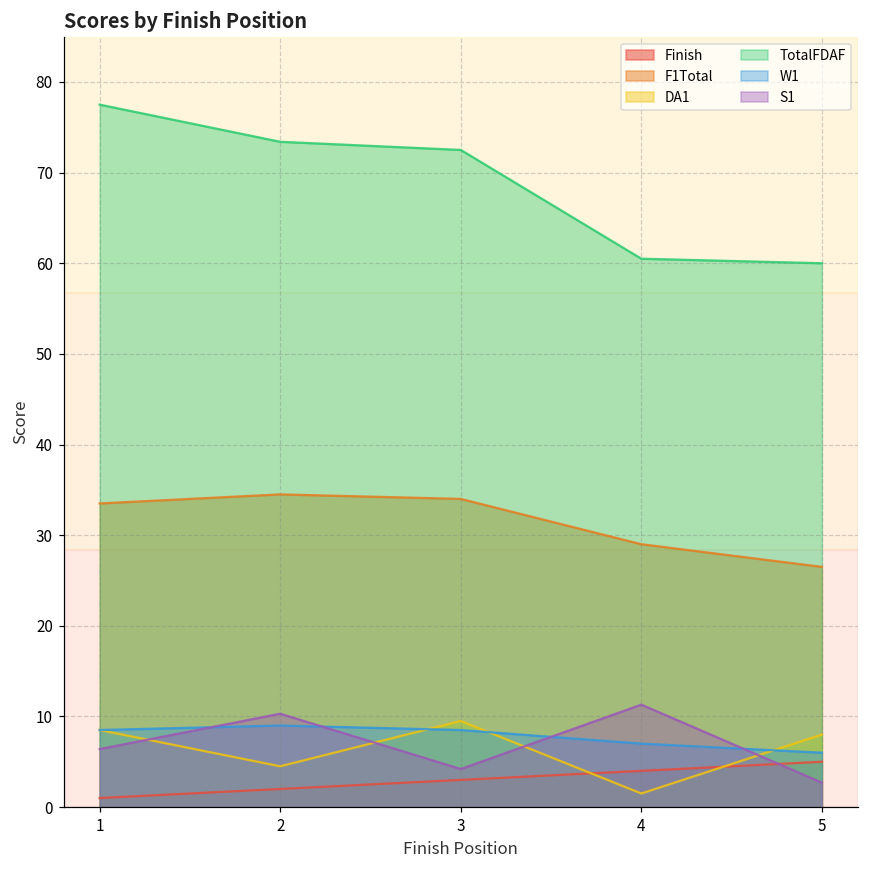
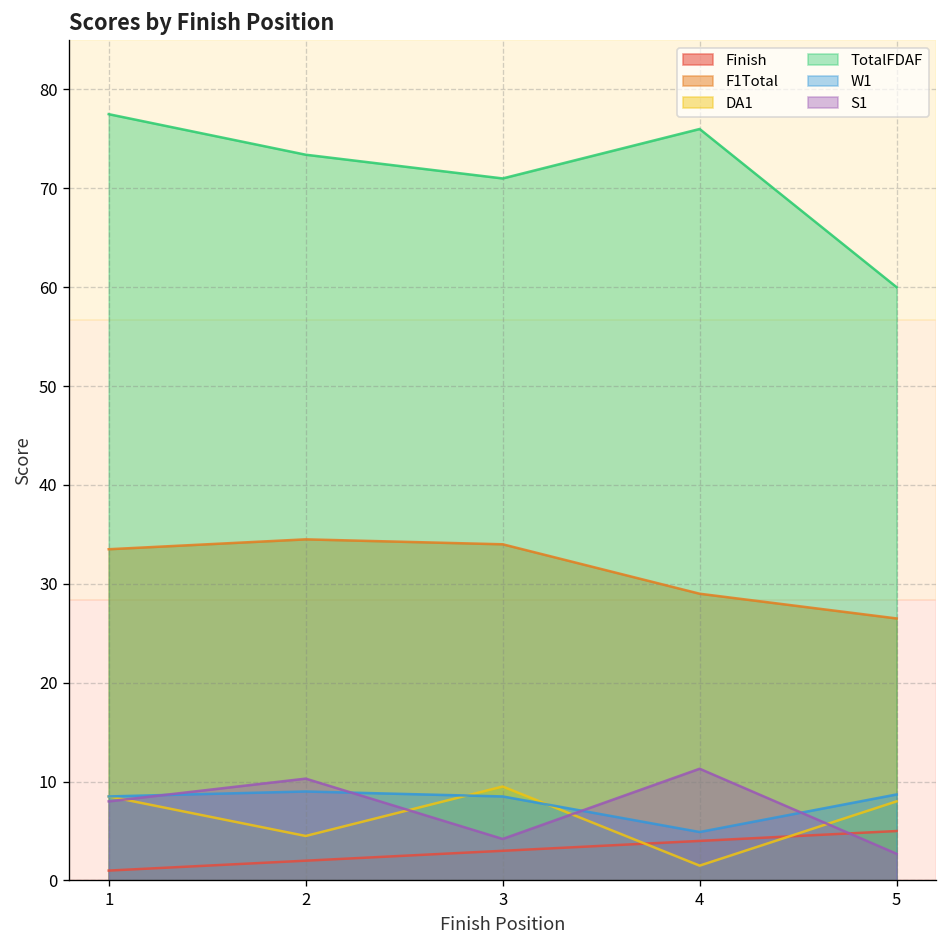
S1, 1: 6 -> 8
TotalFDAF, 3: 73 -> 71
TotalFDAF, 4: 61 -> 76
W1, 4: 7 -> 5
W1, 5: 6 -> 9
